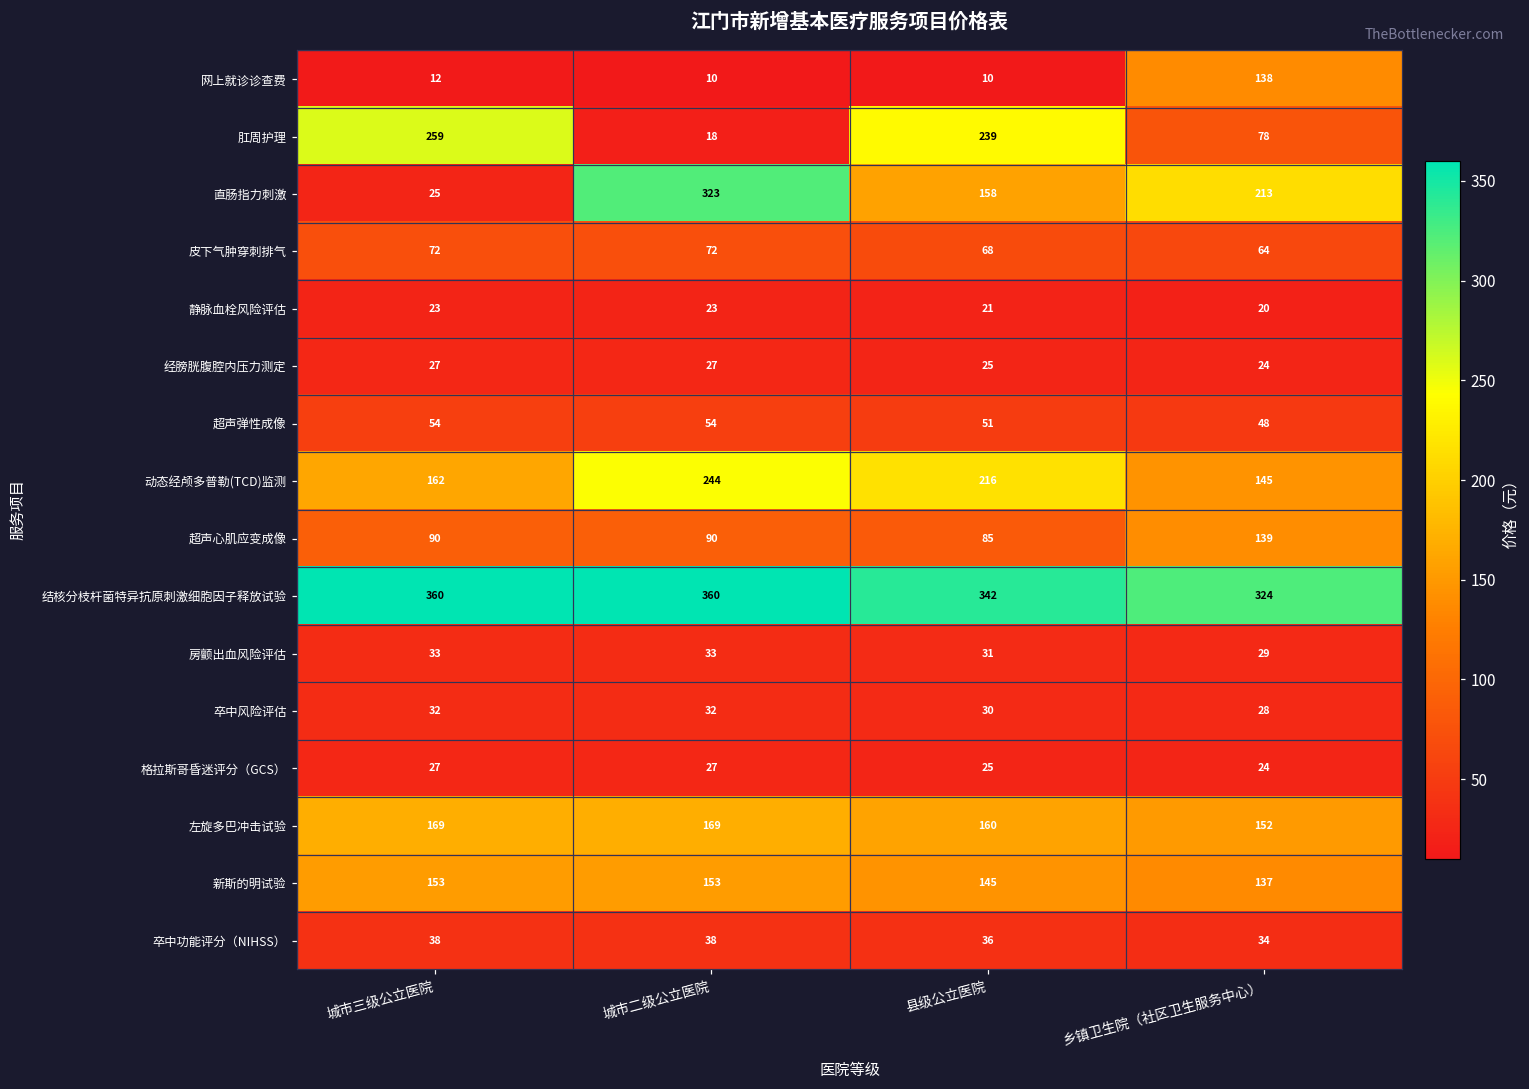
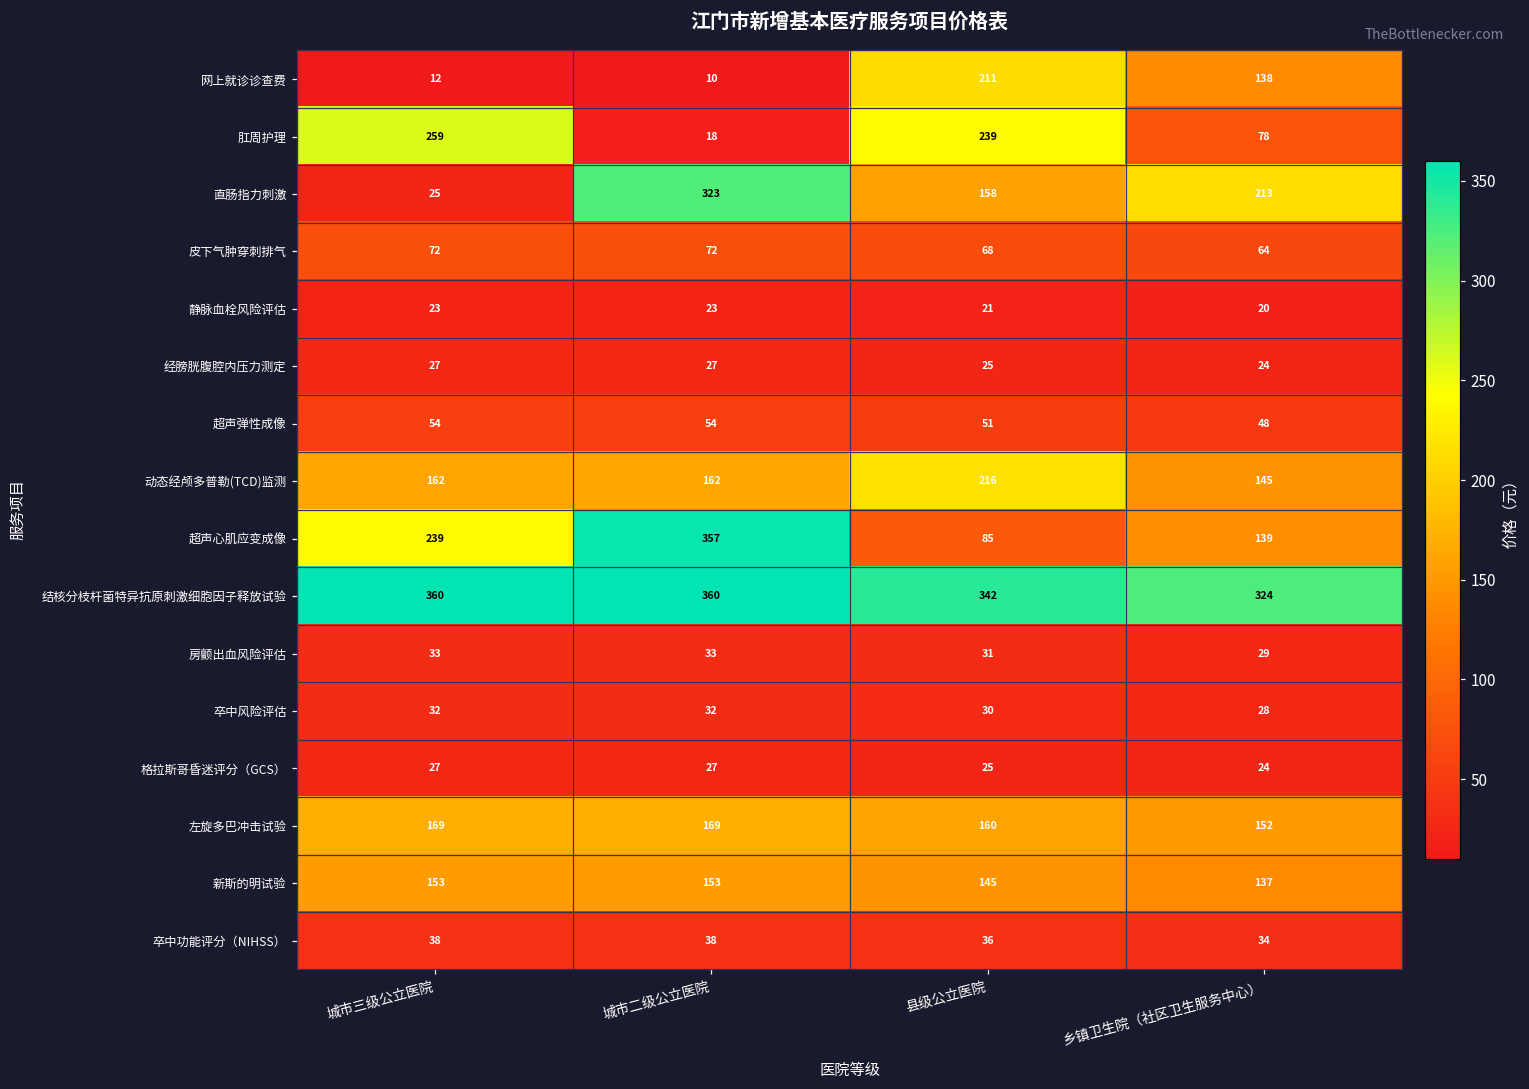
网上就诊诊查费, 县级公立医院: 10 -> 211
动态经颅多普勒(TCD)监测, 城市二级公立医院: 244 -> 162
超声心肌应变成像, 城市三级公立医院: 90 -> 239
超声心肌应变成像, 城市二级公立医院: 90 -> 357
